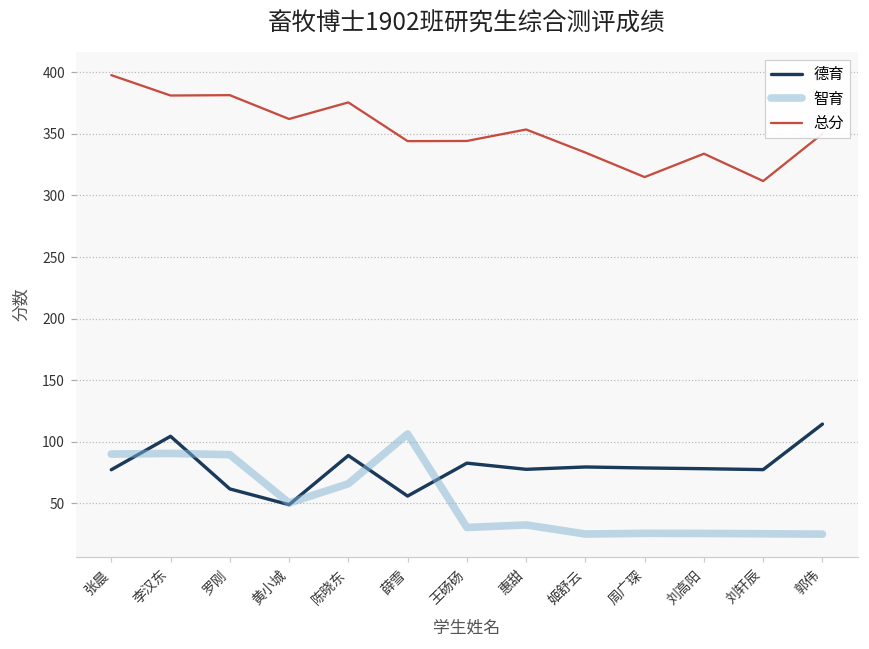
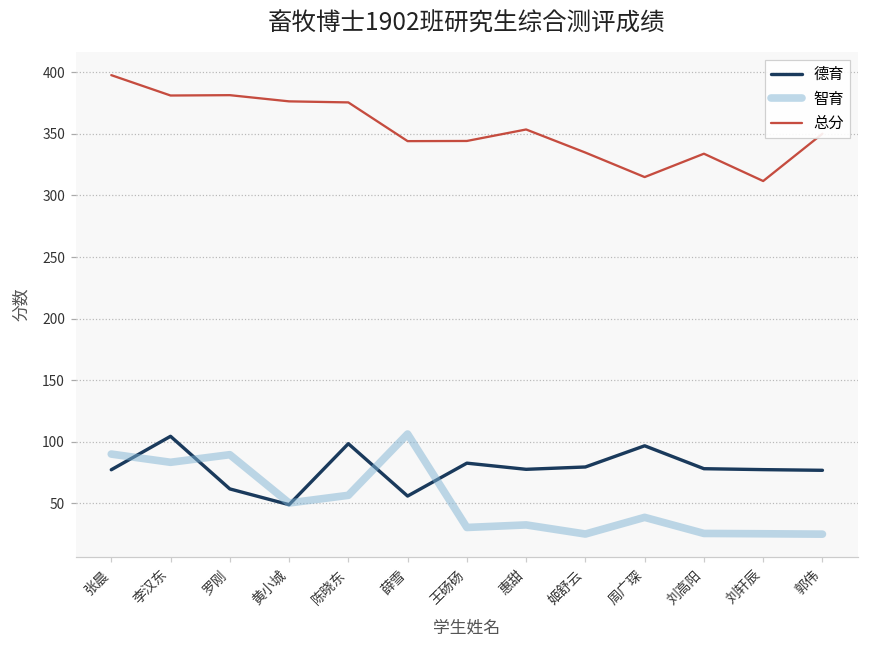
智育, 李汉东: 91 -> 83
总分, 黄小城: 362 -> 376
德育, 陈晓东: 89 -> 99
智育, 陈晓东: 66 -> 57
德育, 周广琛: 79 -> 97
智育, 周广琛: 26 -> 39
德育, 郭伟: 114 -> 77
